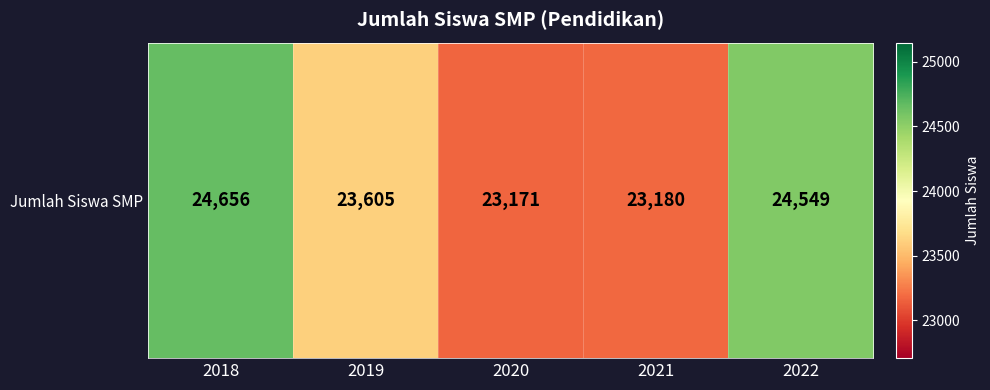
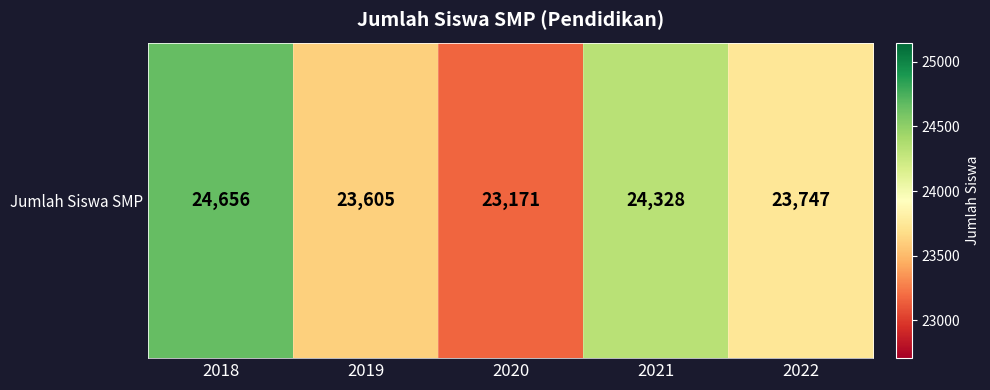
Jumlah Siswa SMP, 2021: 23,180 -> 24,328
Jumlah Siswa SMP, 2022: 24,549 -> 23,747
